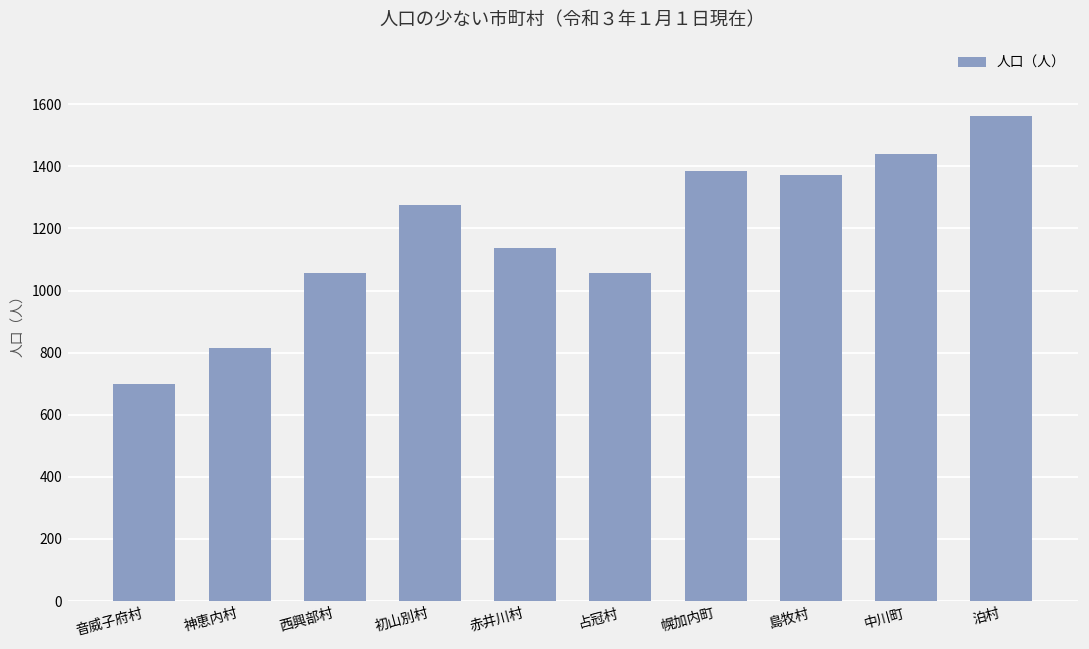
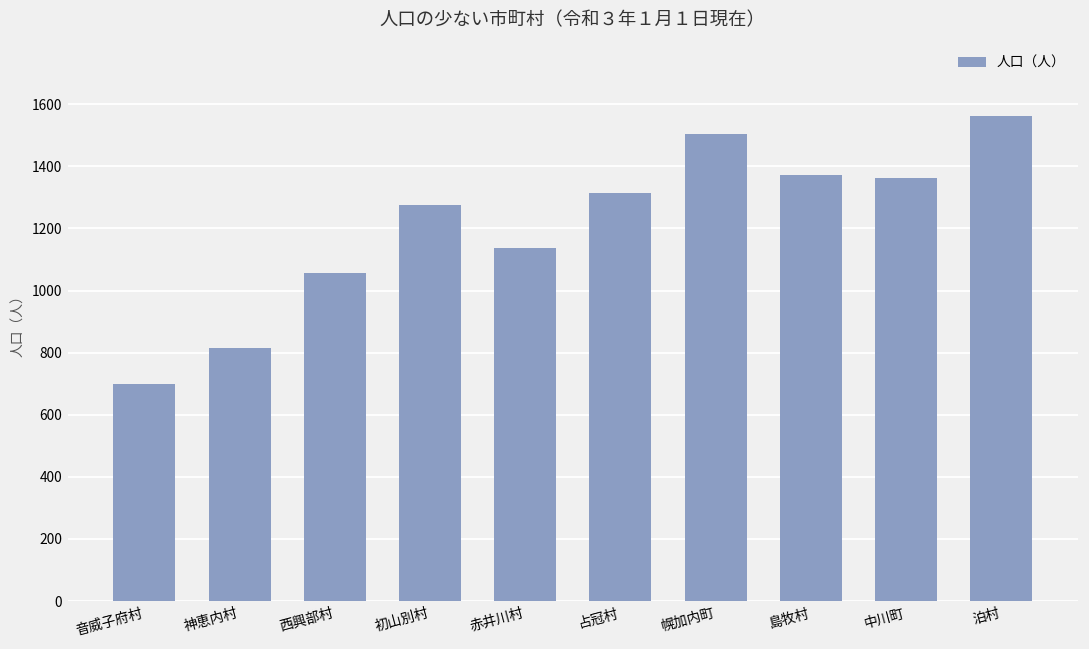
占冠村: 1060 -> 1320
幌加内町: 1390 -> 1510
中川町: 1440 -> 1360
